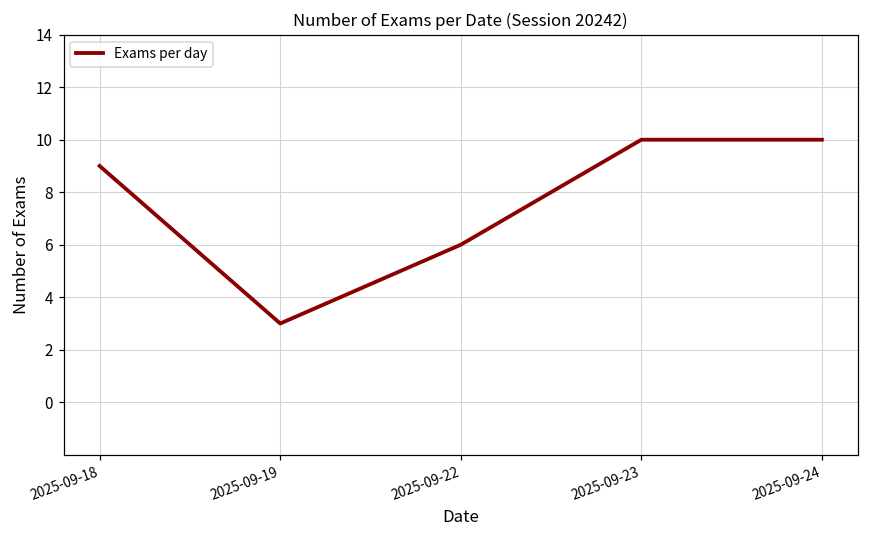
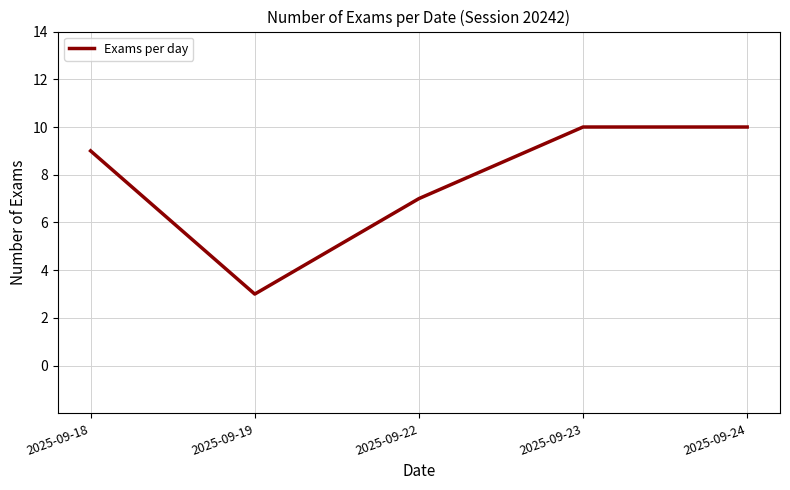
2025-09-22: 6 -> 7
